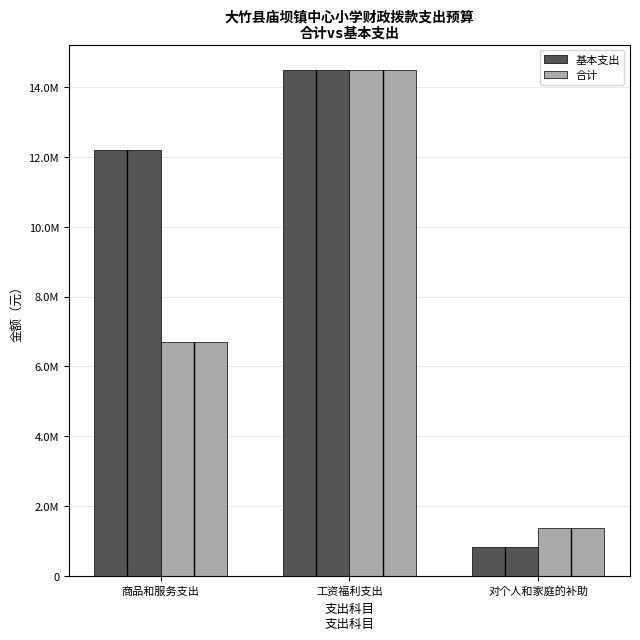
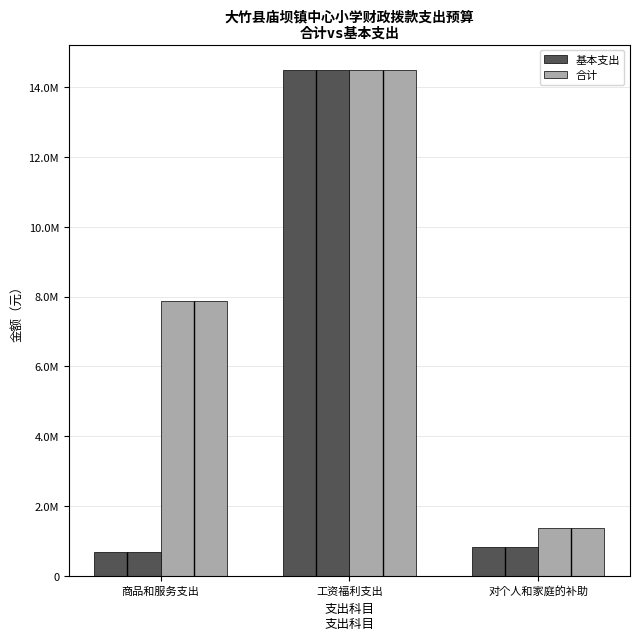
基本支出, 商品和服务支出: 12200000 -> 700000
合计, 商品和服务支出: 6700000 -> 7900000
